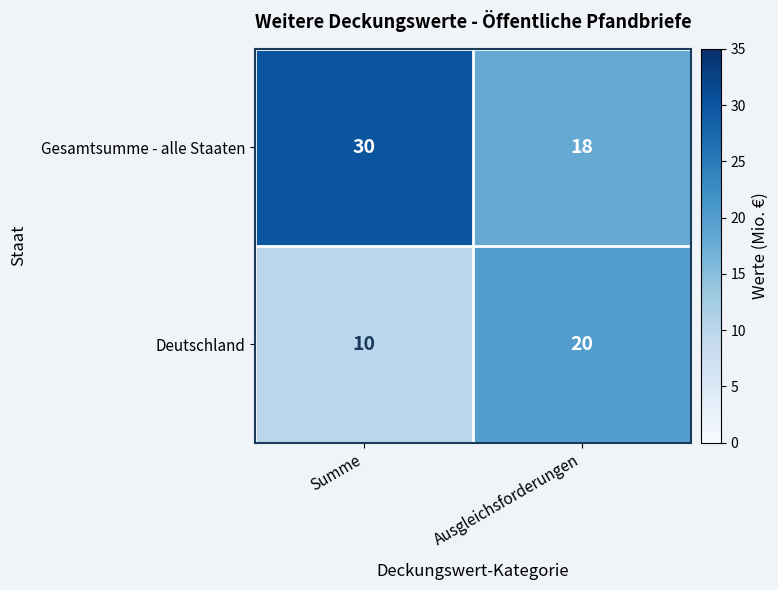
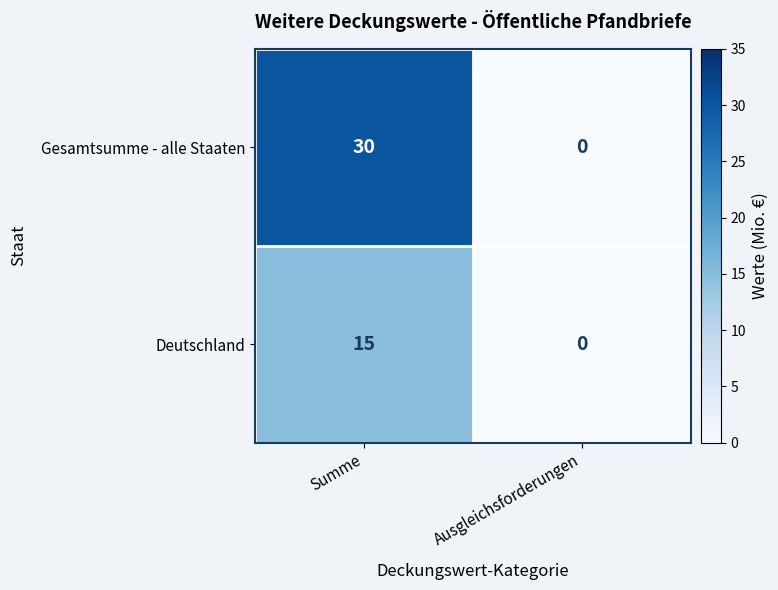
Gesamtsumme - alle Staaten, Ausgleichsforderungen: 18 -> 0
Deutschland, Summe: 10 -> 15
Deutschland, Ausgleichsforderungen: 20 -> 0
